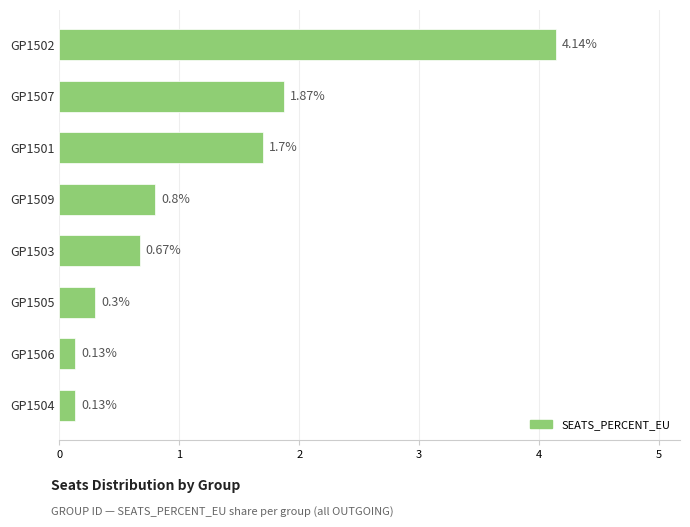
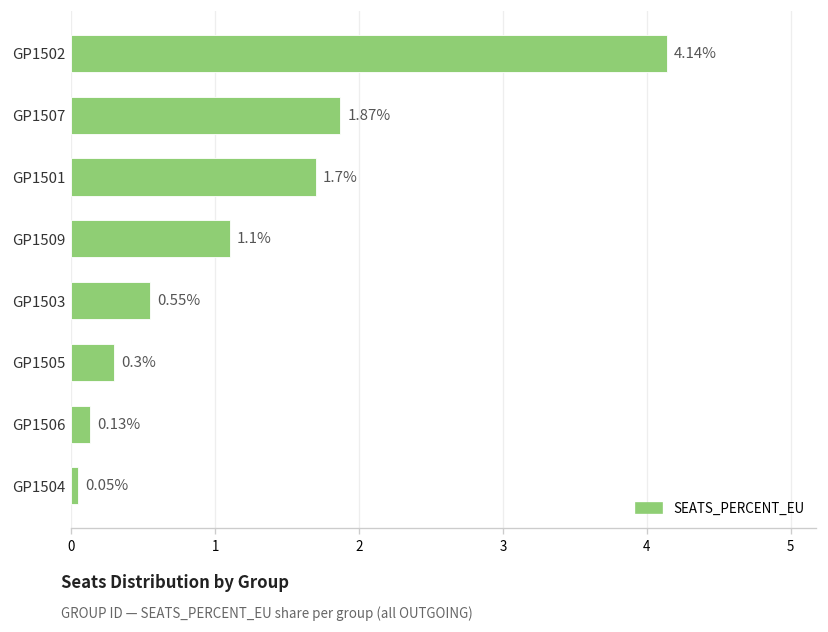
GP1509: 0.8% -> 1.1%
GP1503: 0.67% -> 0.55%
GP1504: 0.13% -> 0.05%
